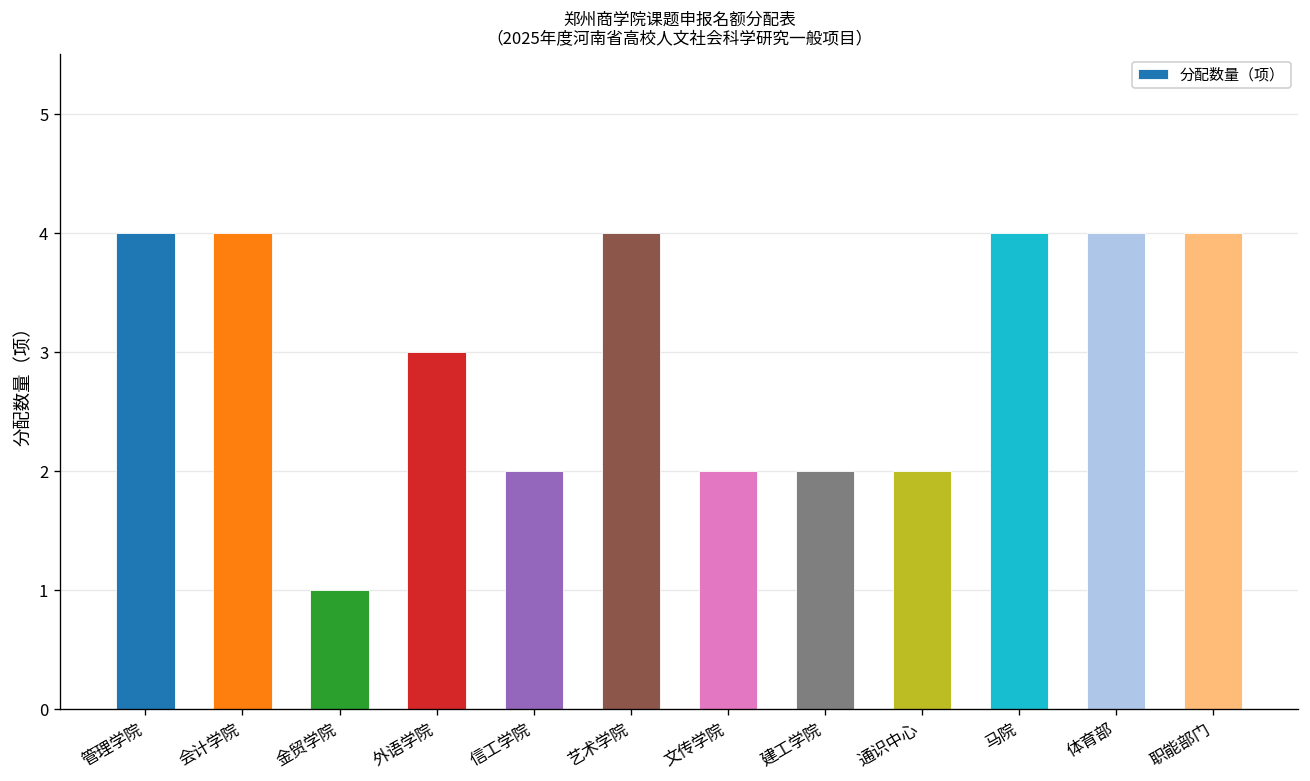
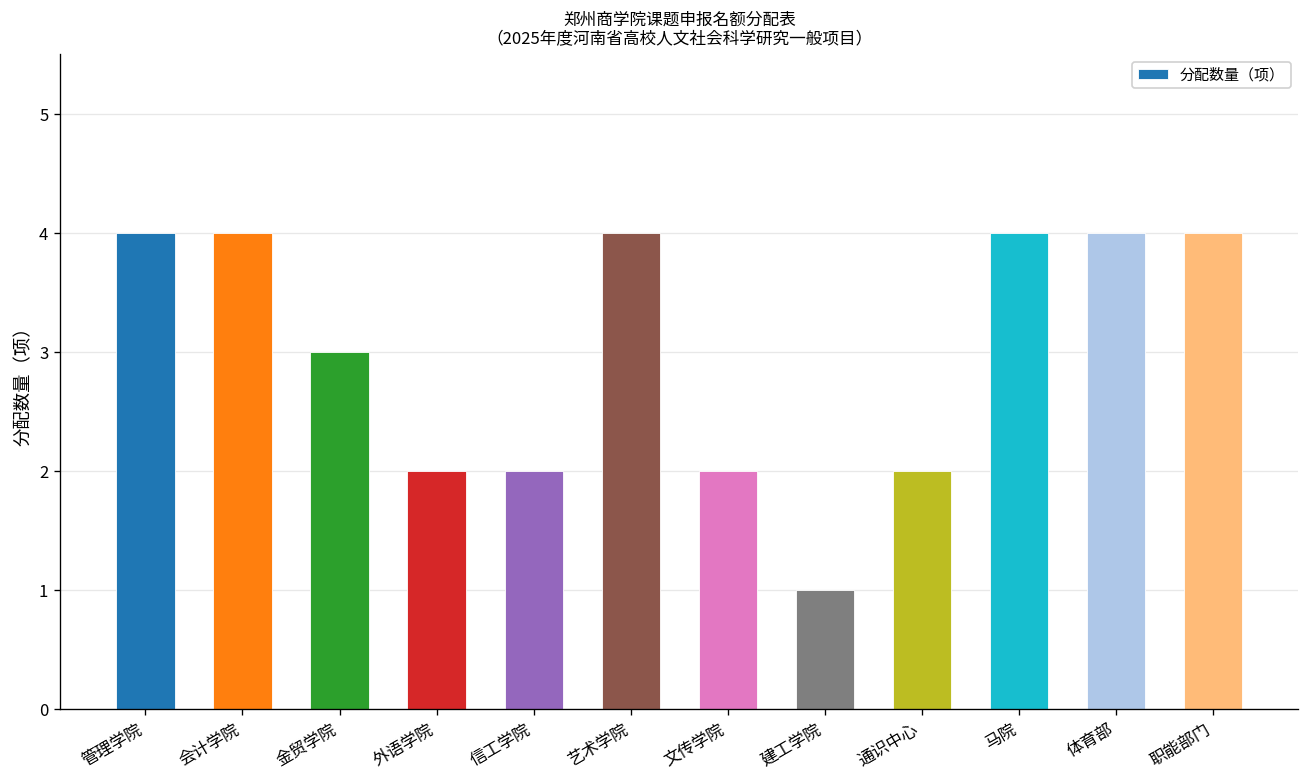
金贸学院: 1 -> 3
外语学院: 3 -> 2
建工学院: 2 -> 1
